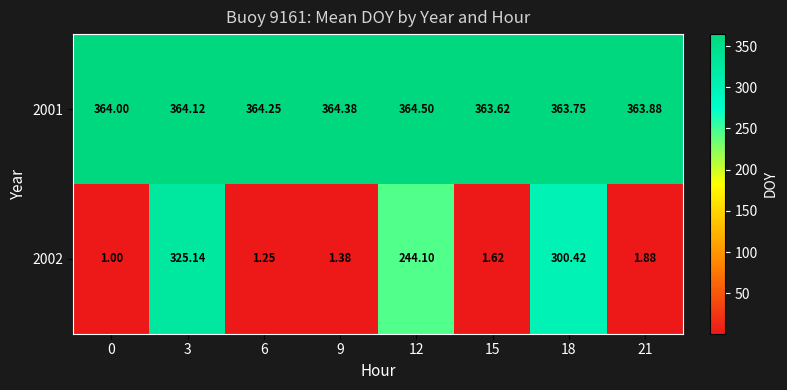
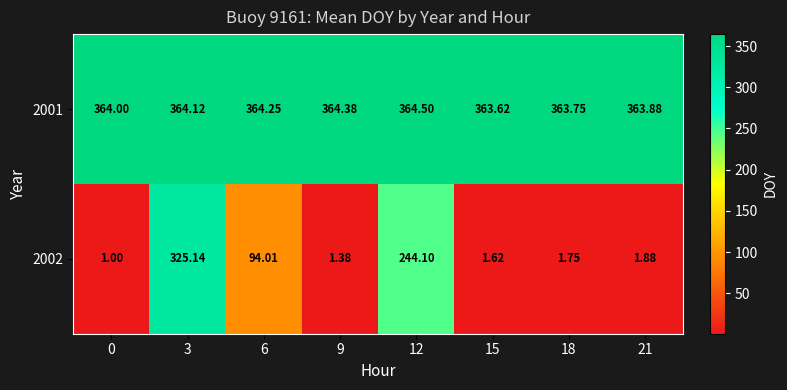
2002, 6: 1.25 -> 94.01
2002, 18: 300.42 -> 1.75
